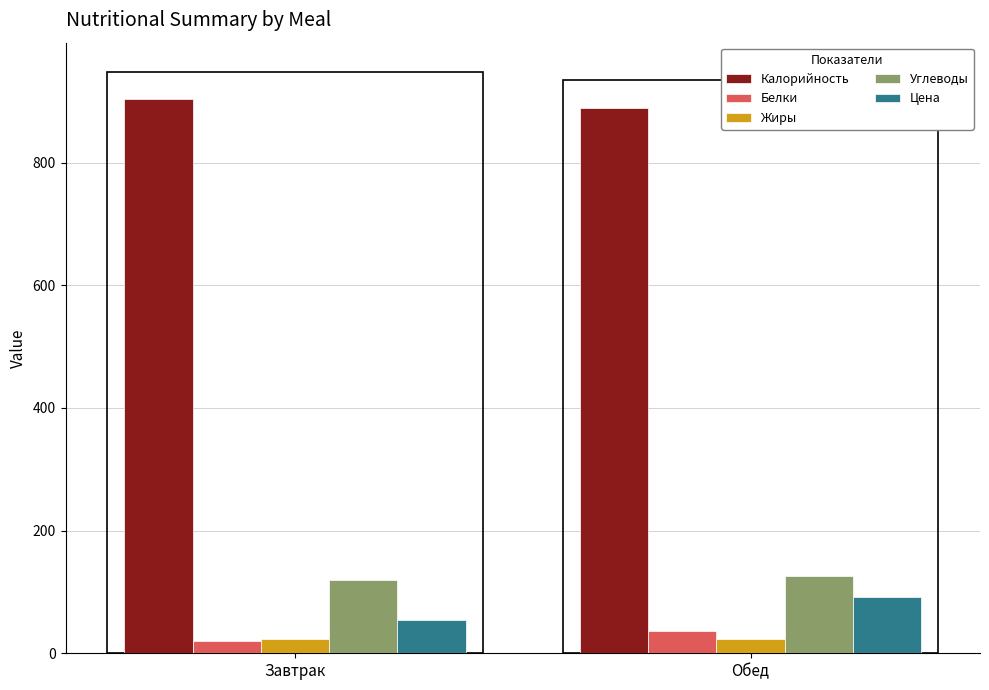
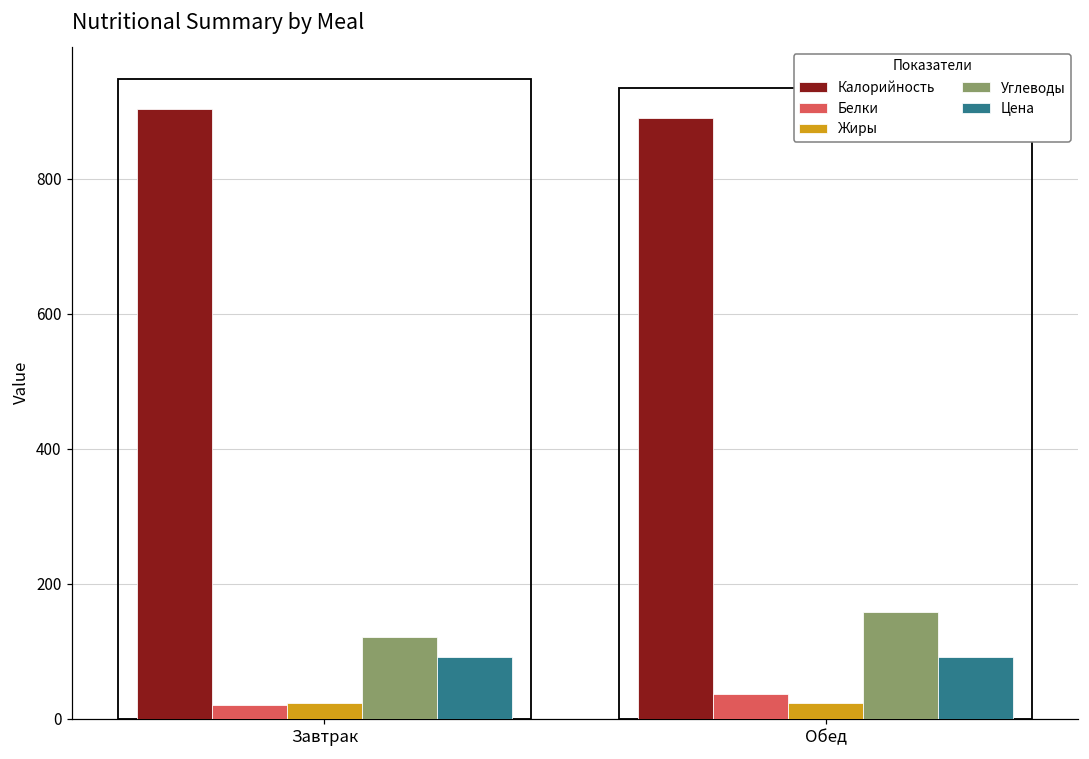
Цена, Завтрак: 50 -> 90
Углеводы, Обед: 130 -> 160
